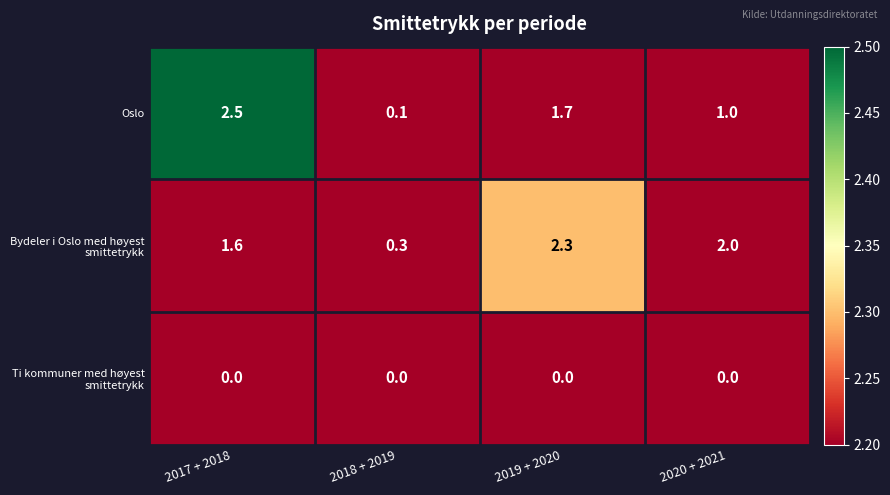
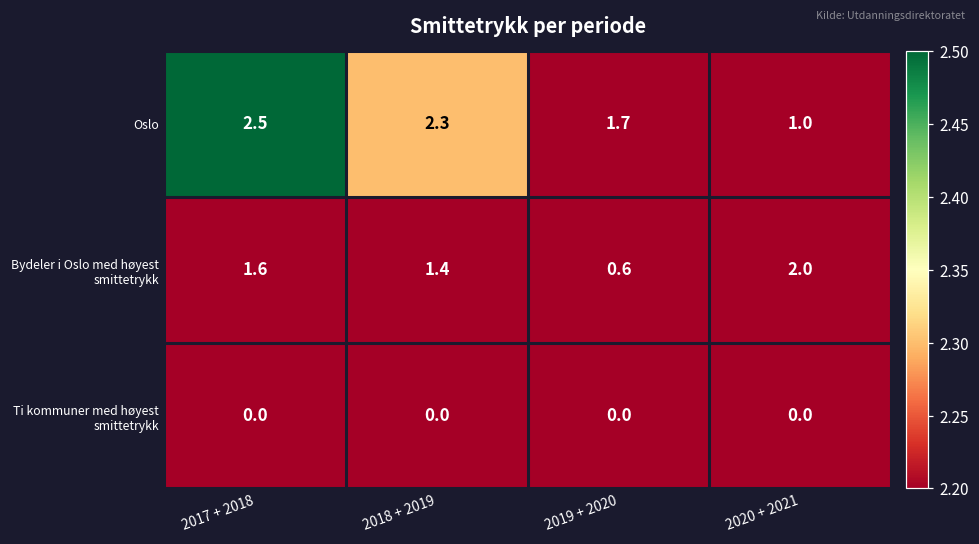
Oslo, 2018 + 2019: 0.1 -> 2.3
Bydeler i Oslo med høyest smittetrykk, 2018 + 2019: 0.3 -> 1.4
Bydeler i Oslo med høyest smittetrykk, 2019 + 2020: 2.3 -> 0.6
